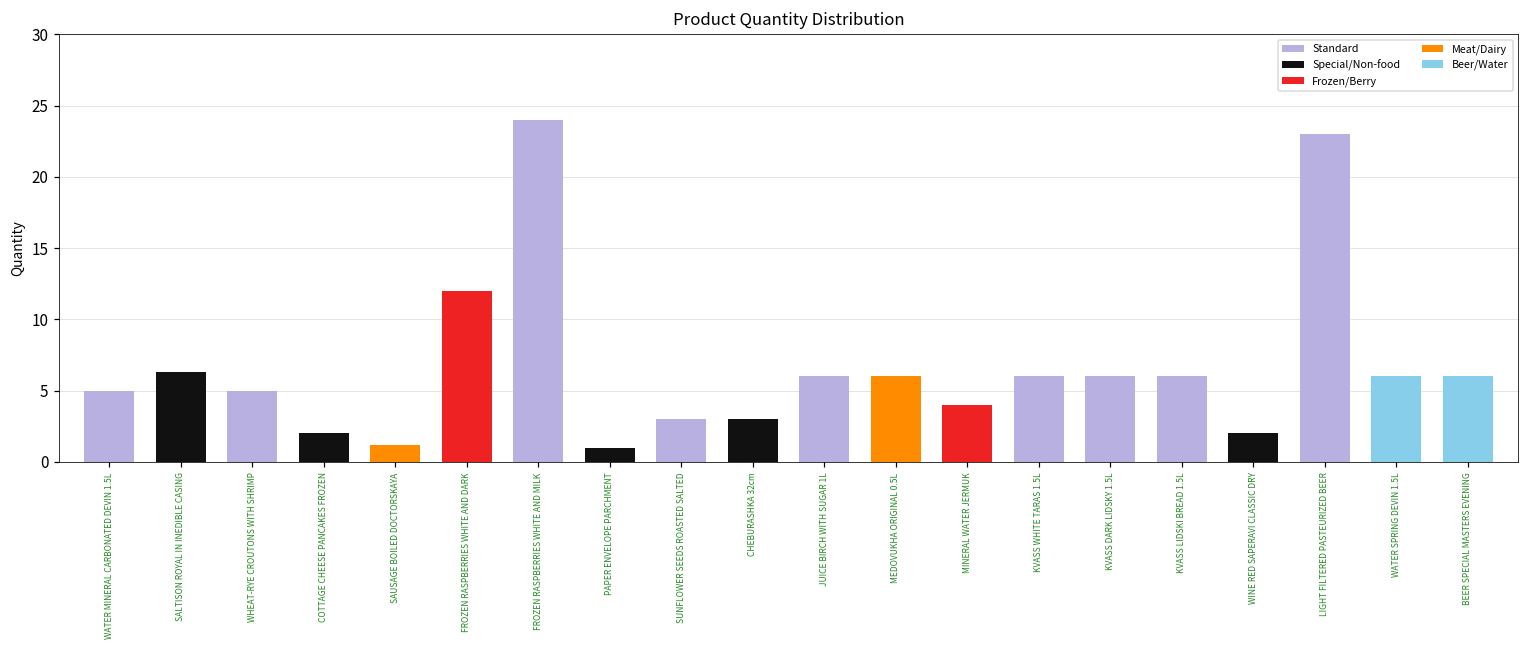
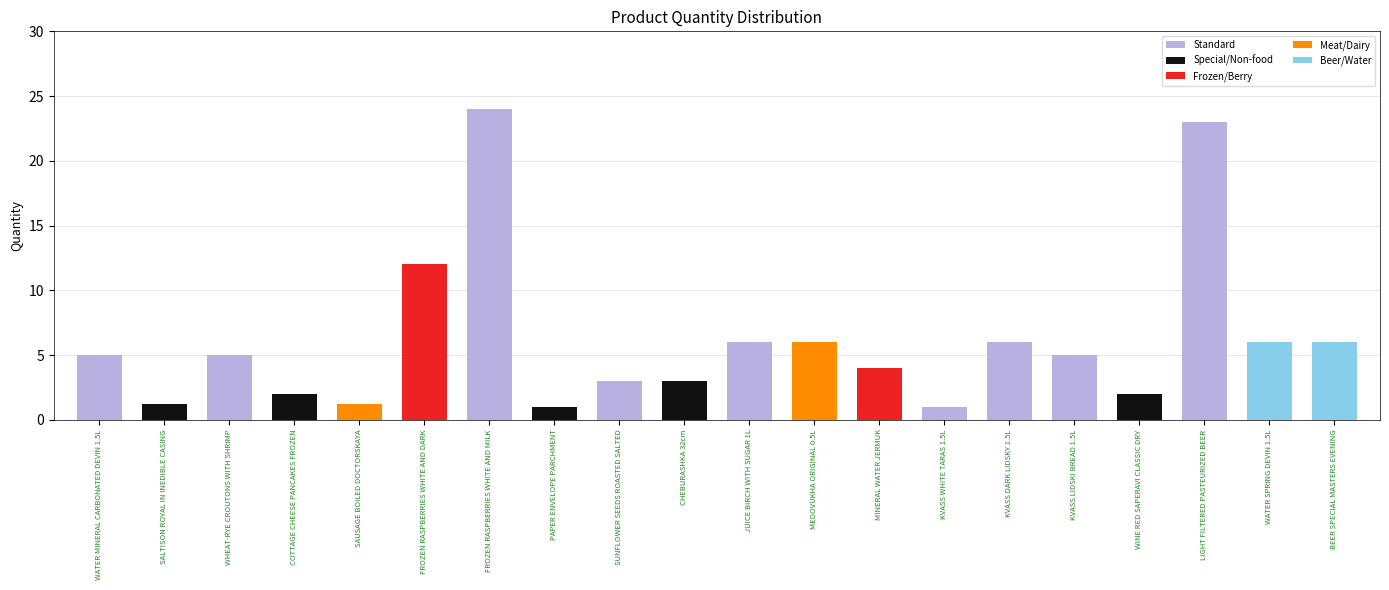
SALTISON ROYAL IN INEDIBLE CASING: 6.3 -> 1.2
KVASS WHITE TARAS 1.5L: 6 -> 1
KVASS LIDSKI BREAD 1.5L: 6 -> 5
